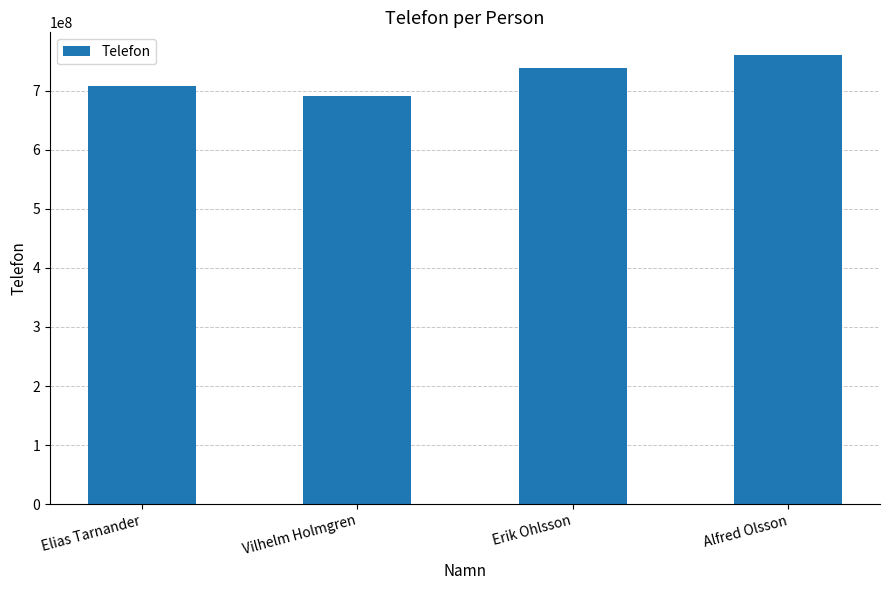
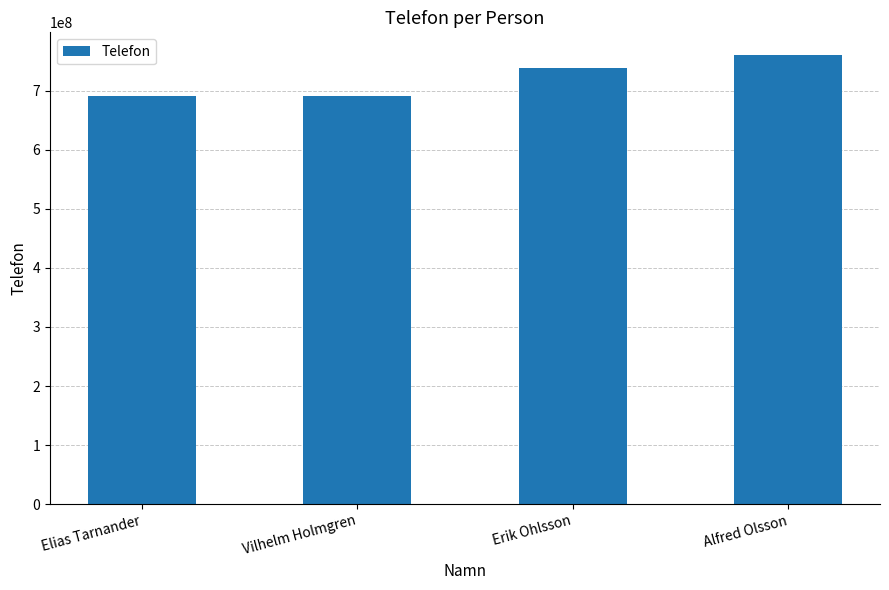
Elias Tarnander: 710000000 -> 690000000
